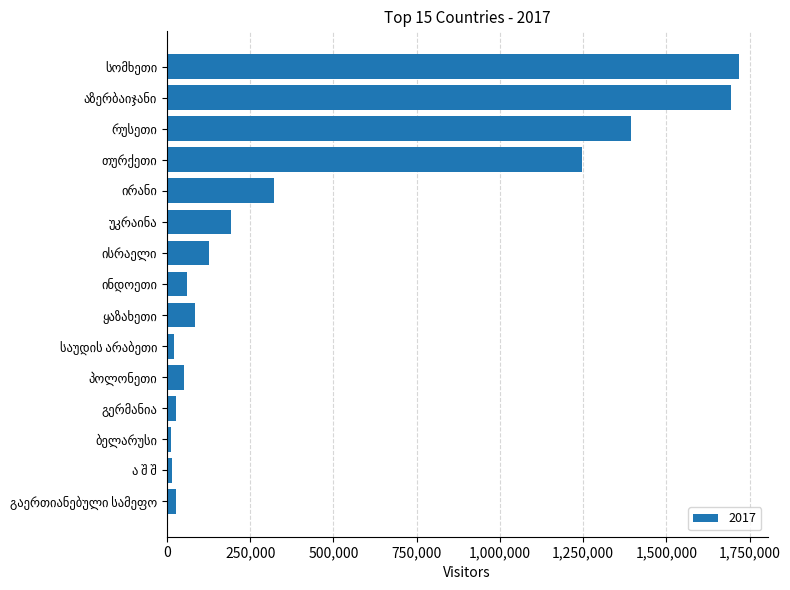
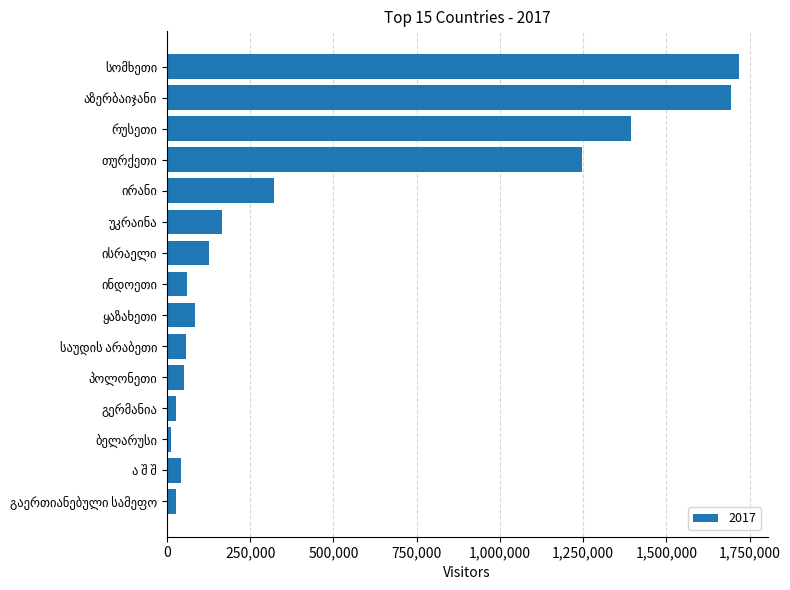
უკრაინა: 190,000 -> 170,000
საუდის არაბეთი: 20,000 -> 60,000
ა შ შ: 10,000 -> 40,000
